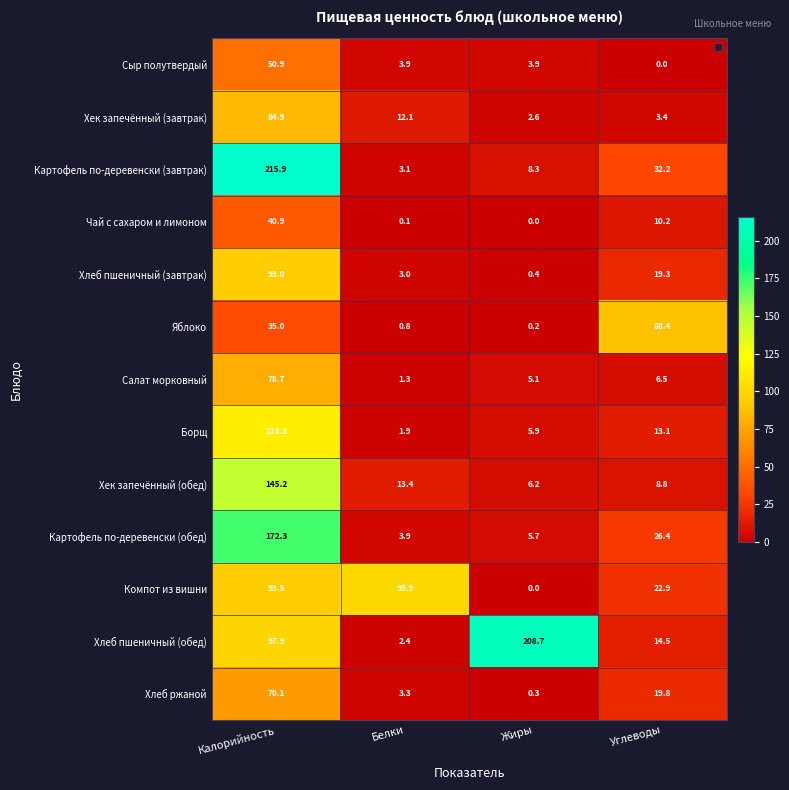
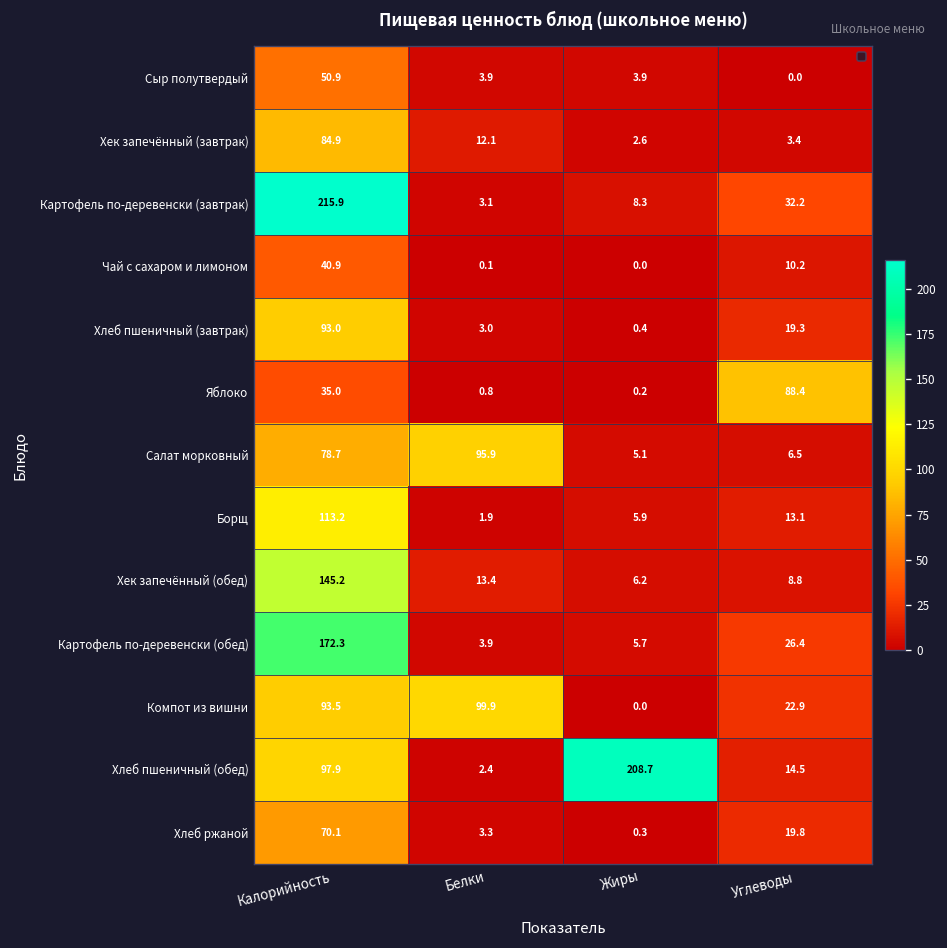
Салат морковный, Белки: 1.3 -> 95.9
